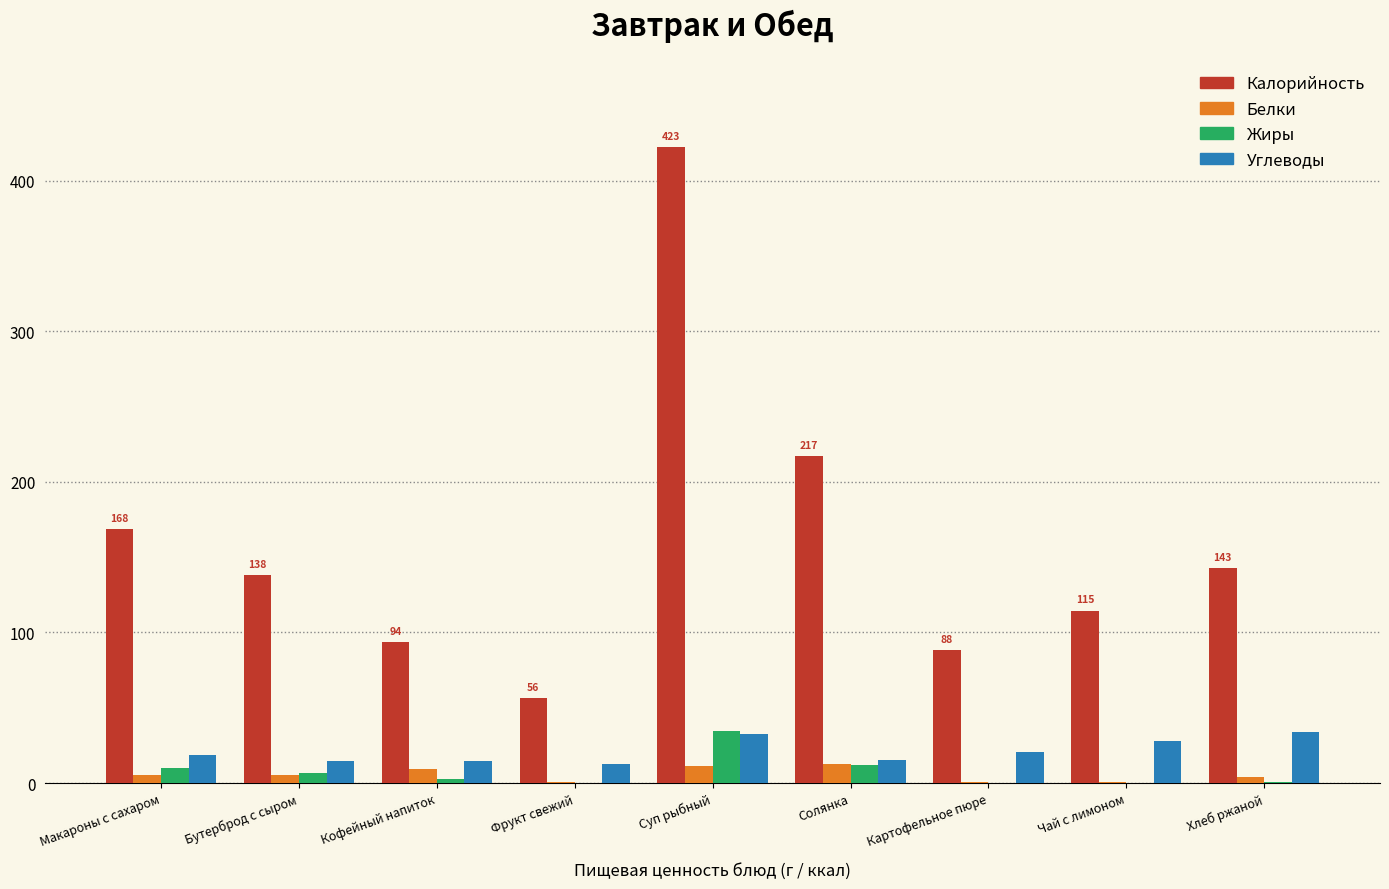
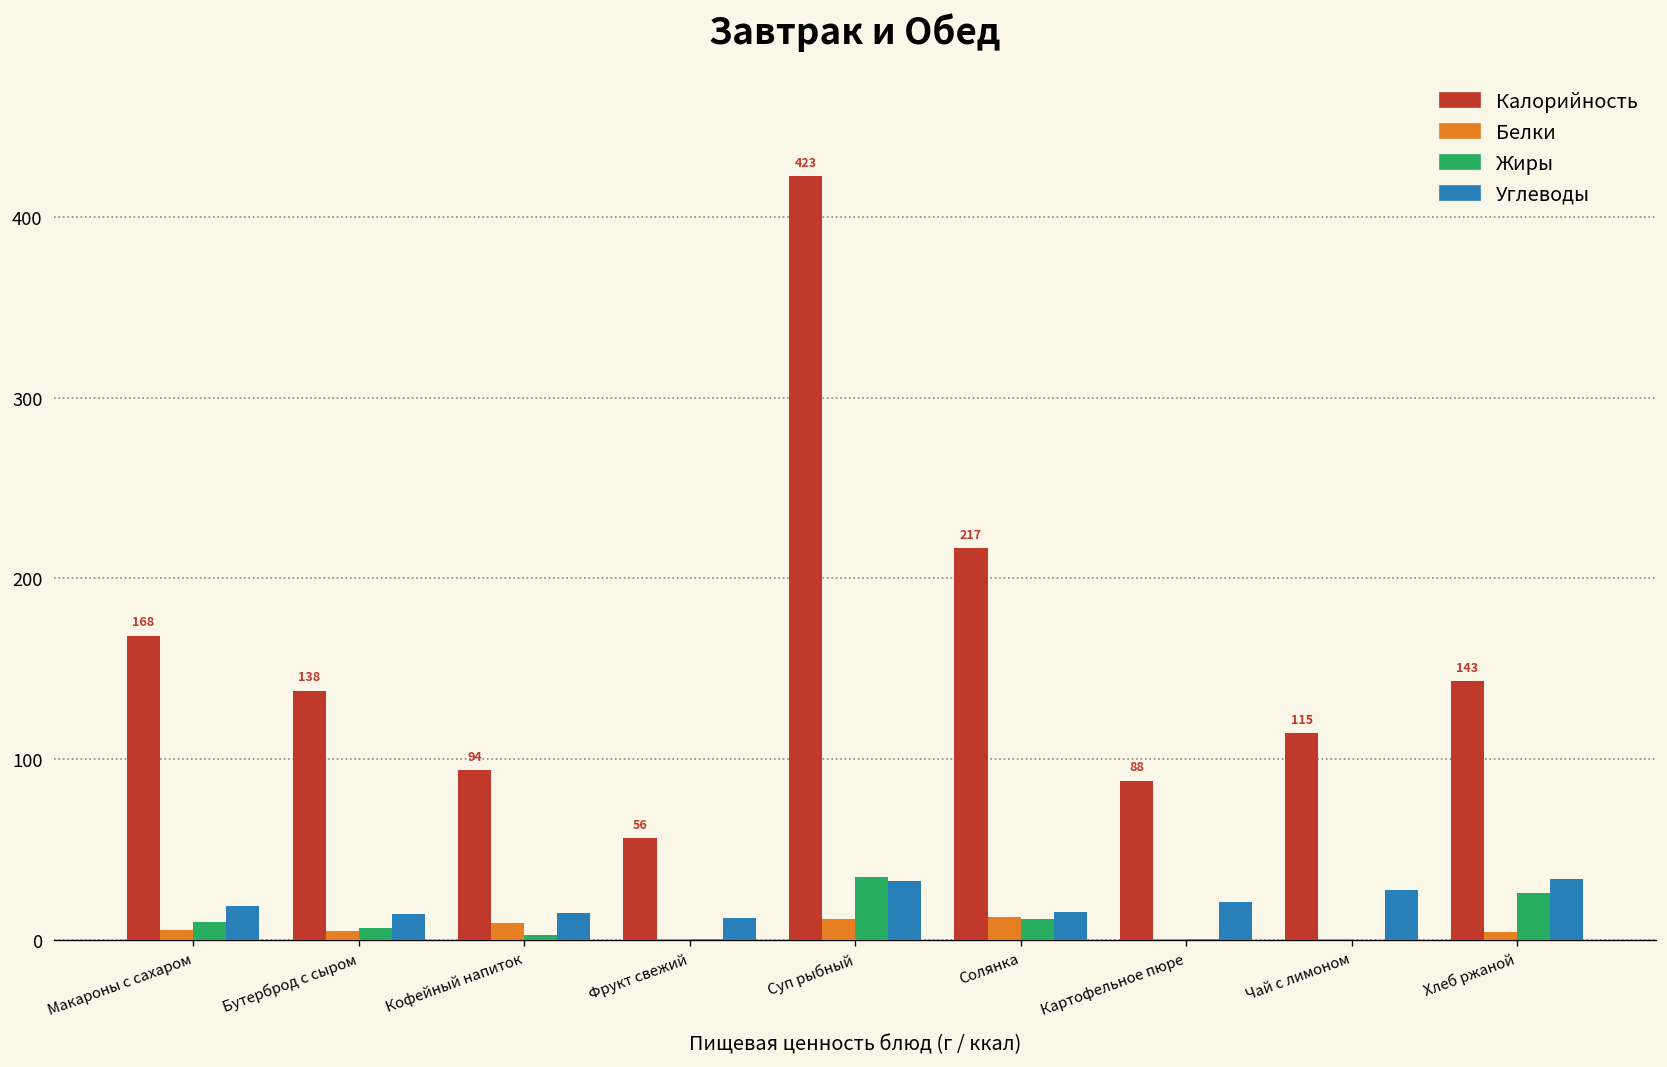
Жиры, Хлеб ржаной: 1 -> 26
